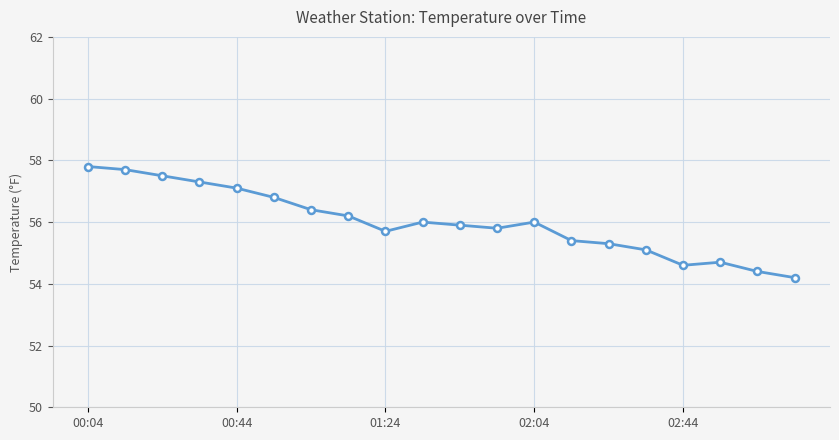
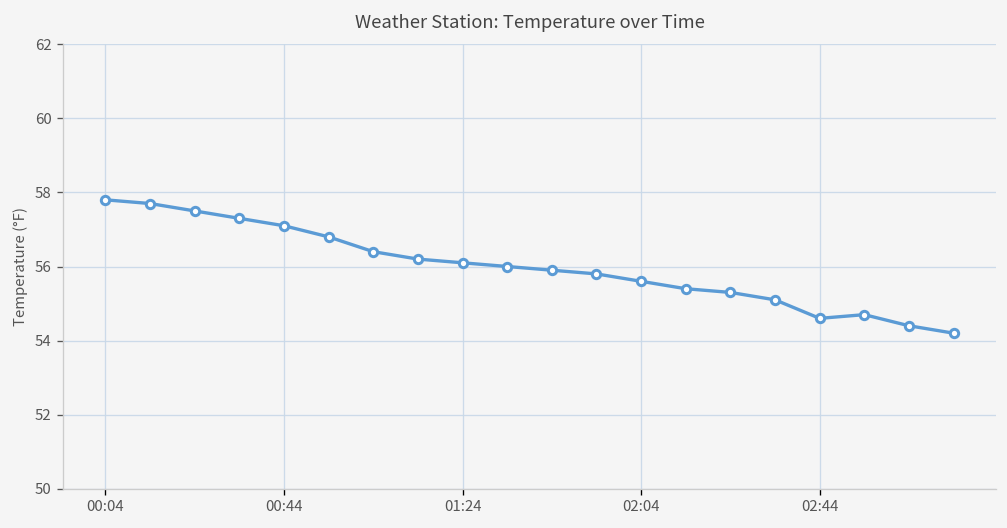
01:24: 55.7 -> 56.1
02:04: 56.0 -> 55.6
